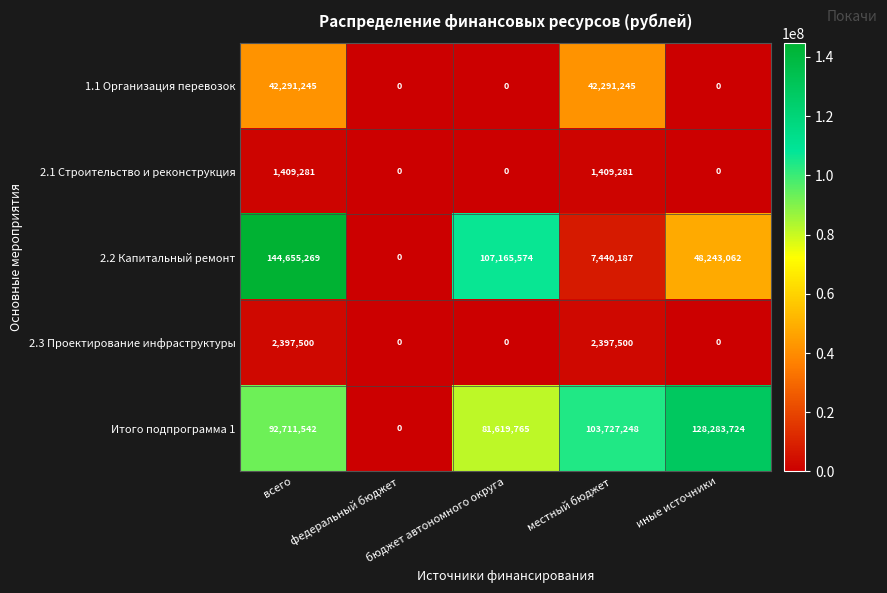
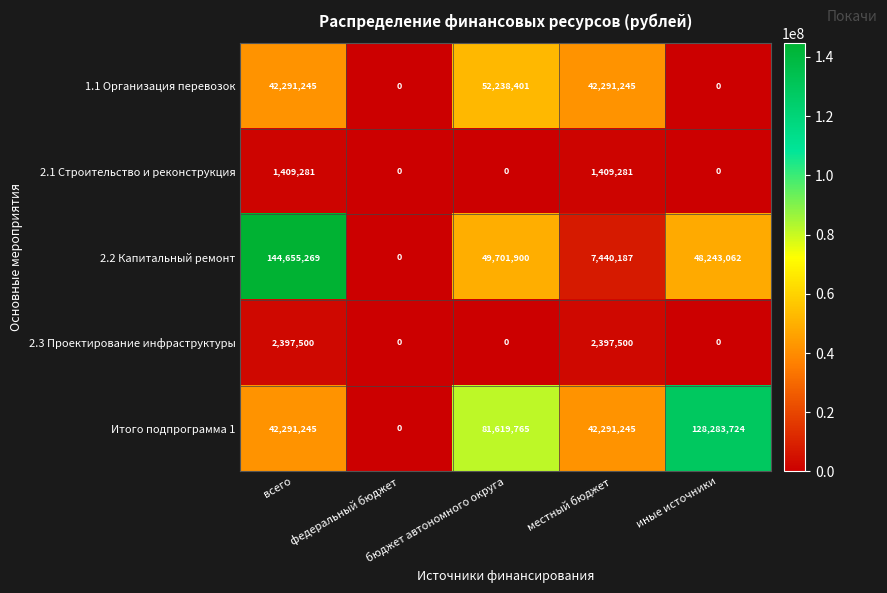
1.1 Организация перевозок, бюджет автономного округа: 0 -> 52,238,401
2.2 Капитальный ремонт, бюджет автономного округа: 107,165,574 -> 49,701,900
Итого подпрограмма 1, всего: 92,711,542 -> 42,291,245
Итого подпрограмма 1, местный бюджет: 103,727,248 -> 42,291,245
